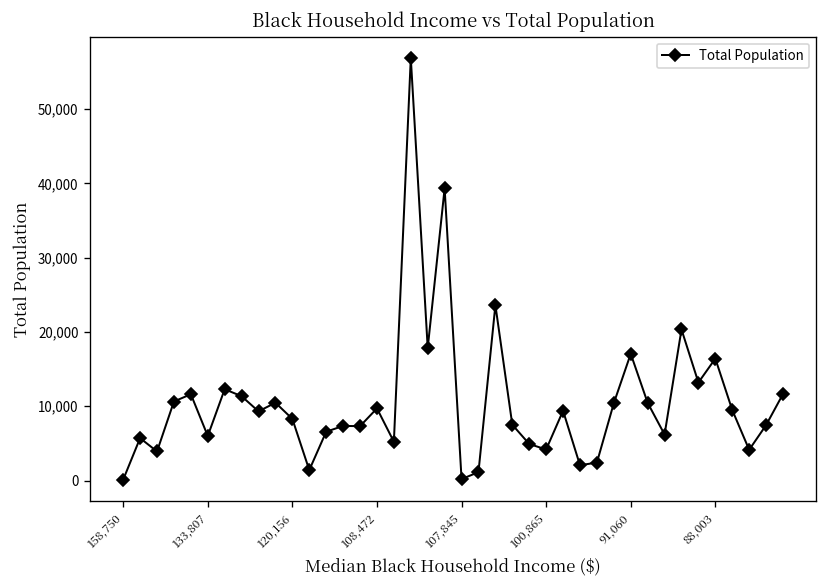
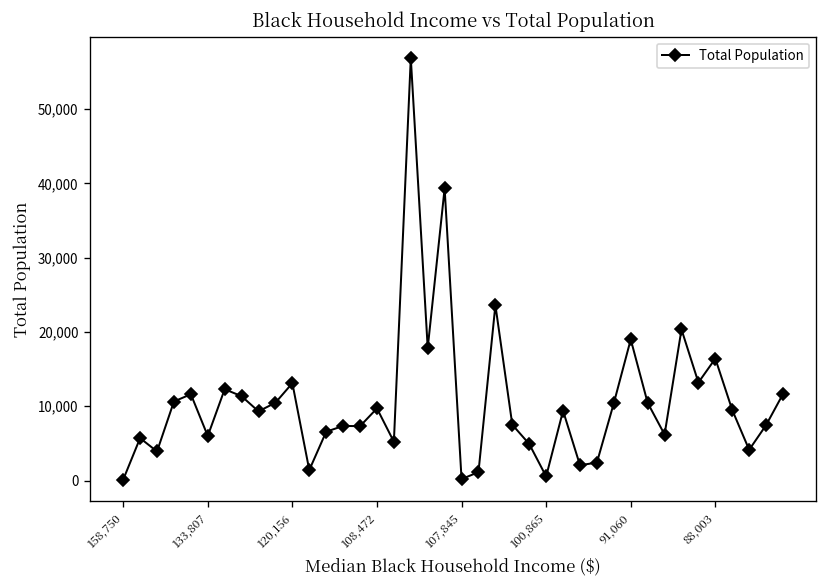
120,156: 8,000 -> 13,000
100,865: 4,000 -> 1,000
91,060: 17,000 -> 19,000
